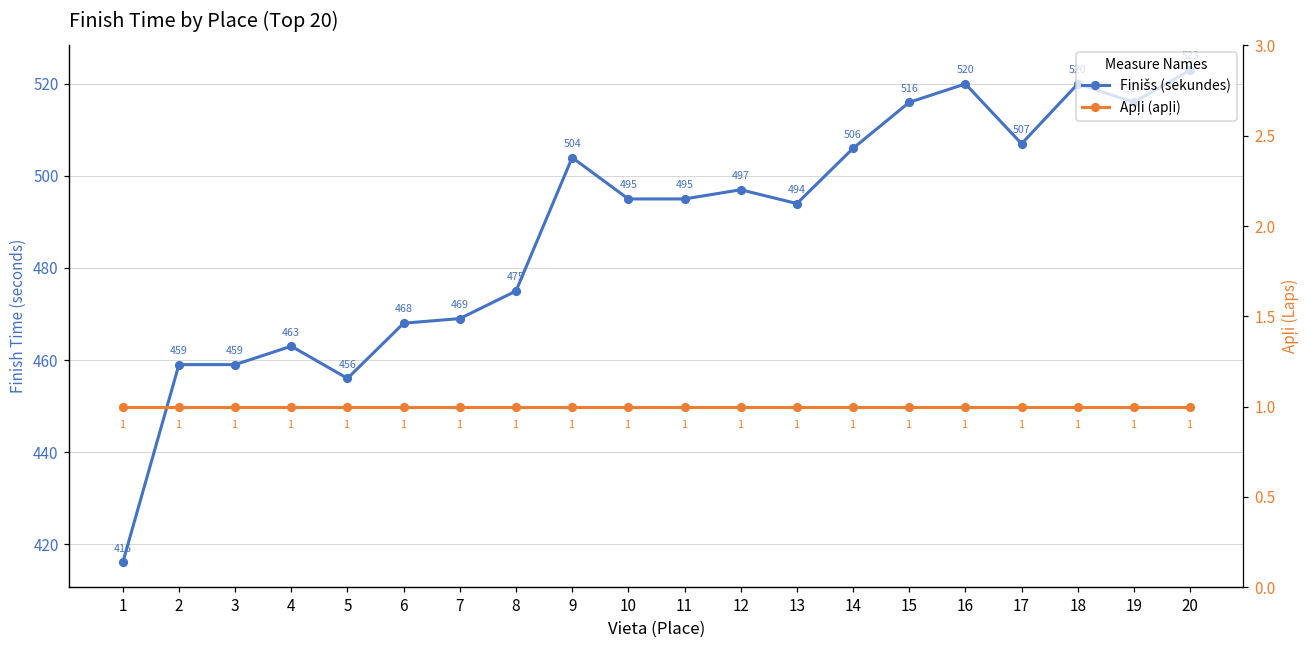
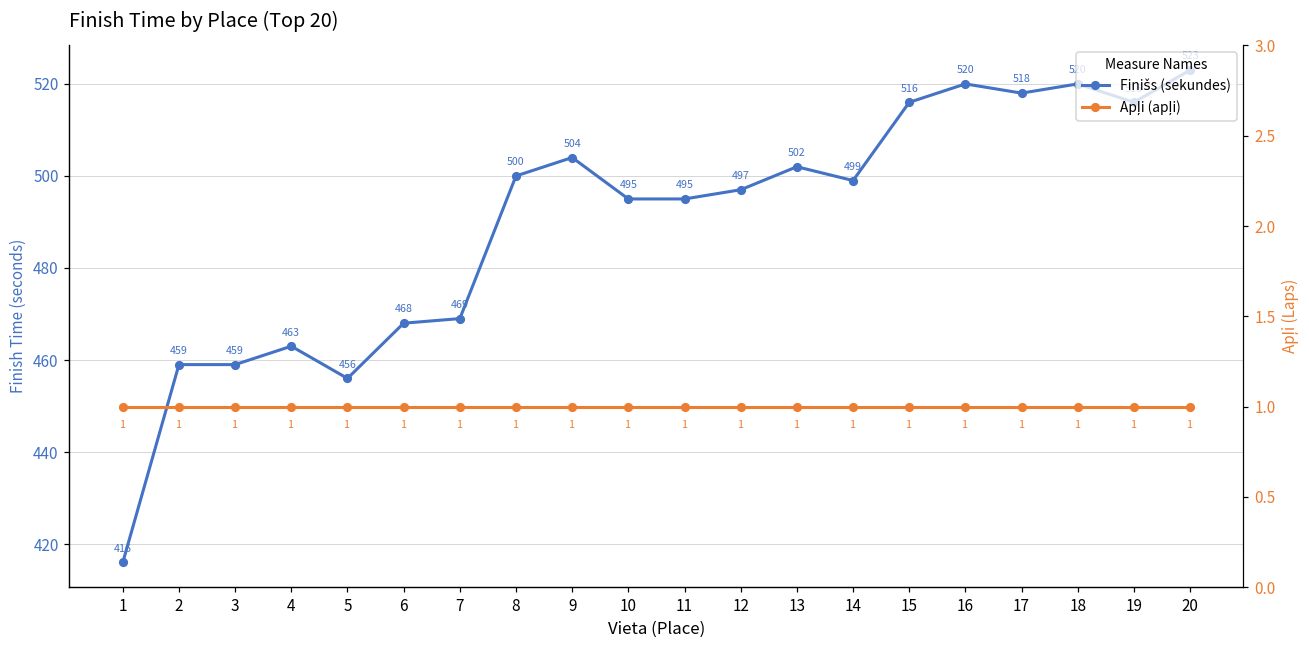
Finišs (sekundes), 8: 475 -> 500
Finišs (sekundes), 13: 494 -> 502
Finišs (sekundes), 14: 506 -> 499
Finišs (sekundes), 17: 507 -> 518
